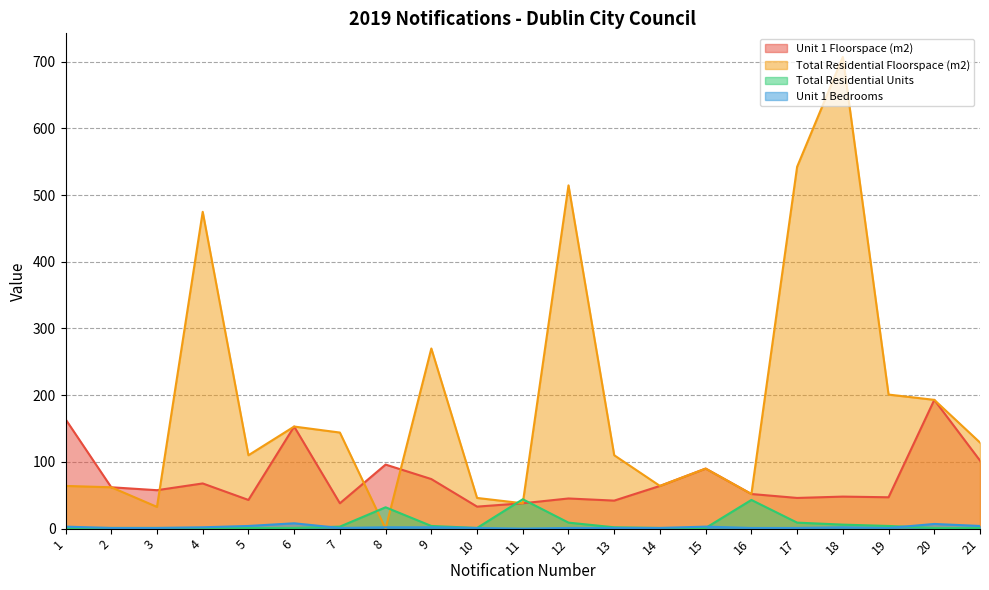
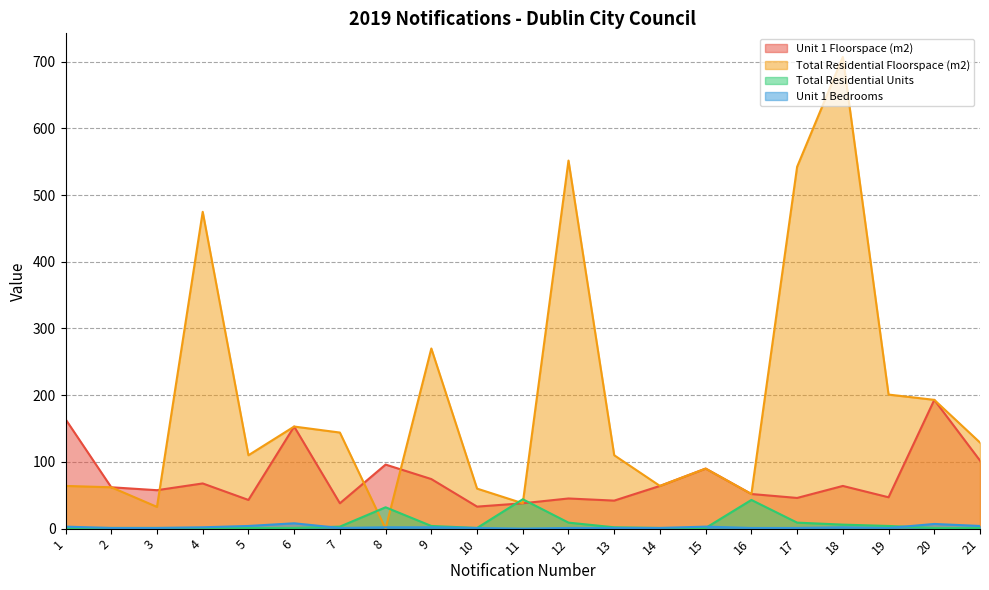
Total Residential Floorspace (m2), 10: 50 -> 60
Total Residential Floorspace (m2), 12: 510 -> 550
Unit 1 Floorspace (m2), 18: 50 -> 60
